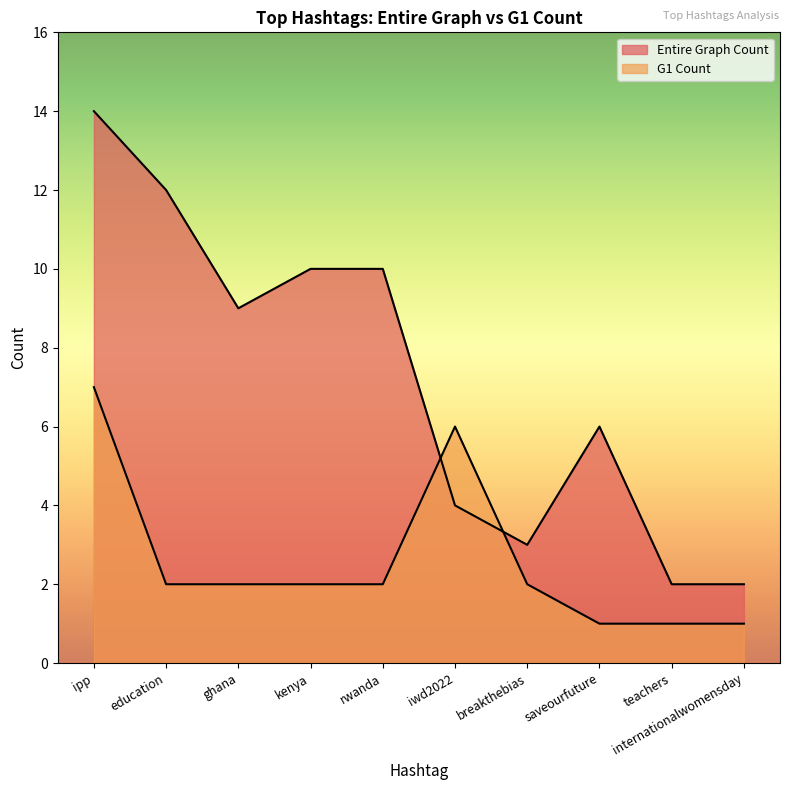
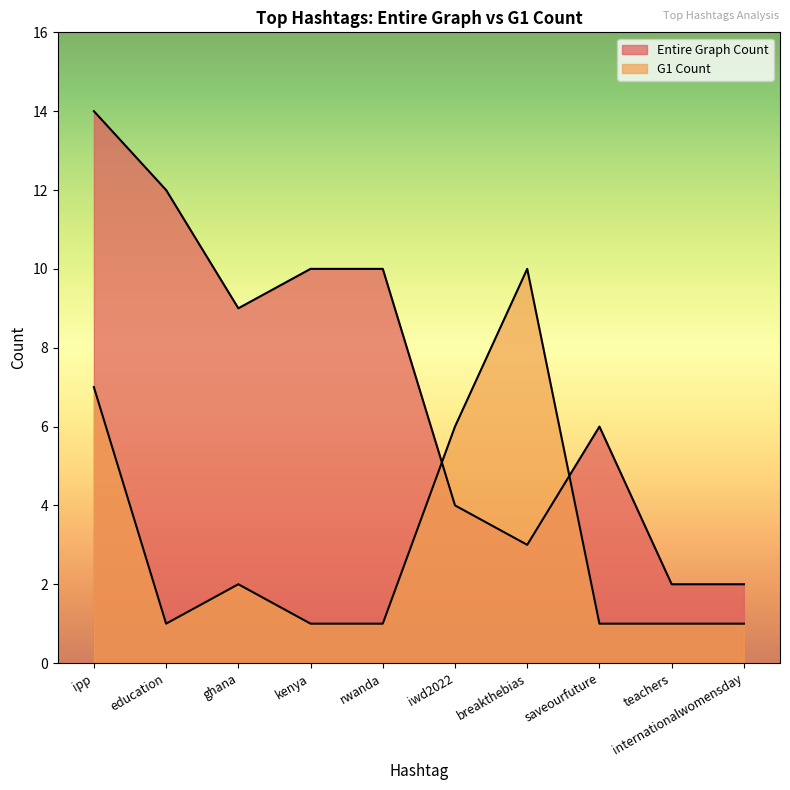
G1 Count, education: 2 -> 1
G1 Count, kenya: 2 -> 1
G1 Count, rwanda: 2 -> 1
G1 Count, breakthebias: 2 -> 10
